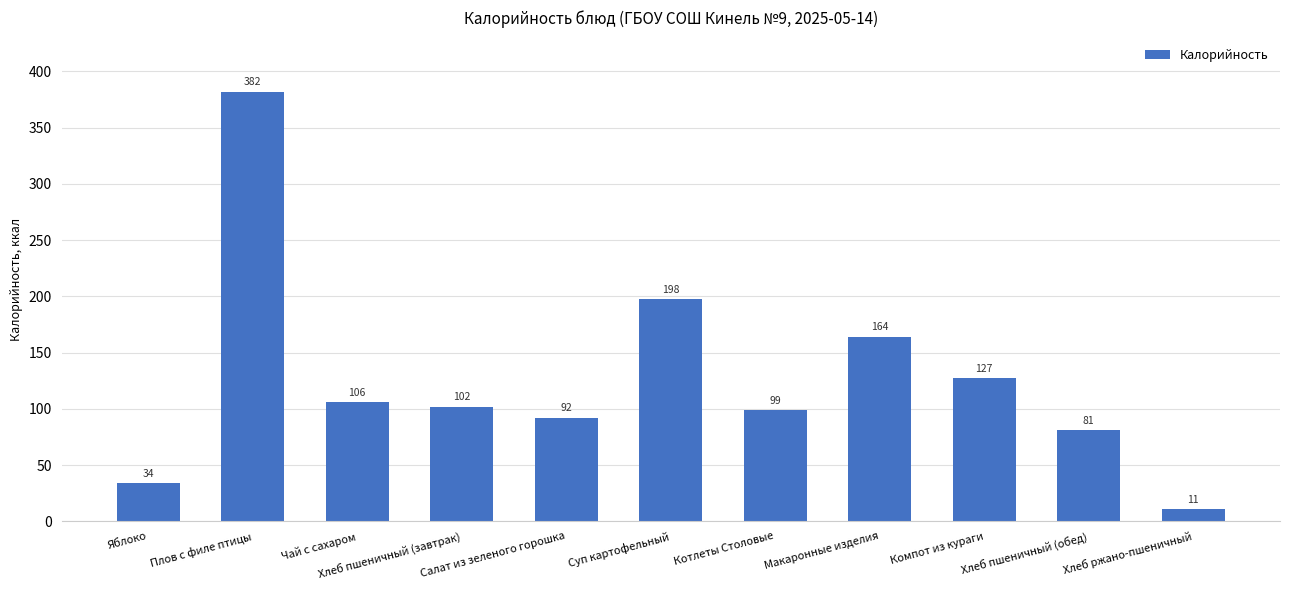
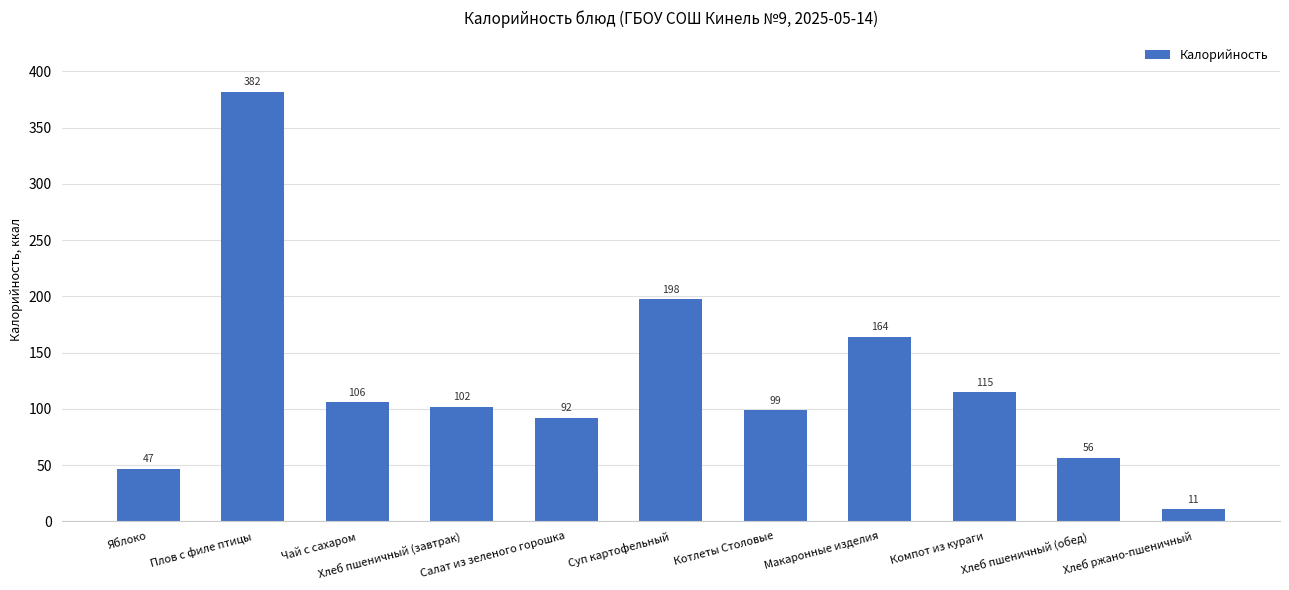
Яблоко: 34 -> 47
Компот из кураги: 127 -> 115
Хлеб пшеничный (обед): 81 -> 56
